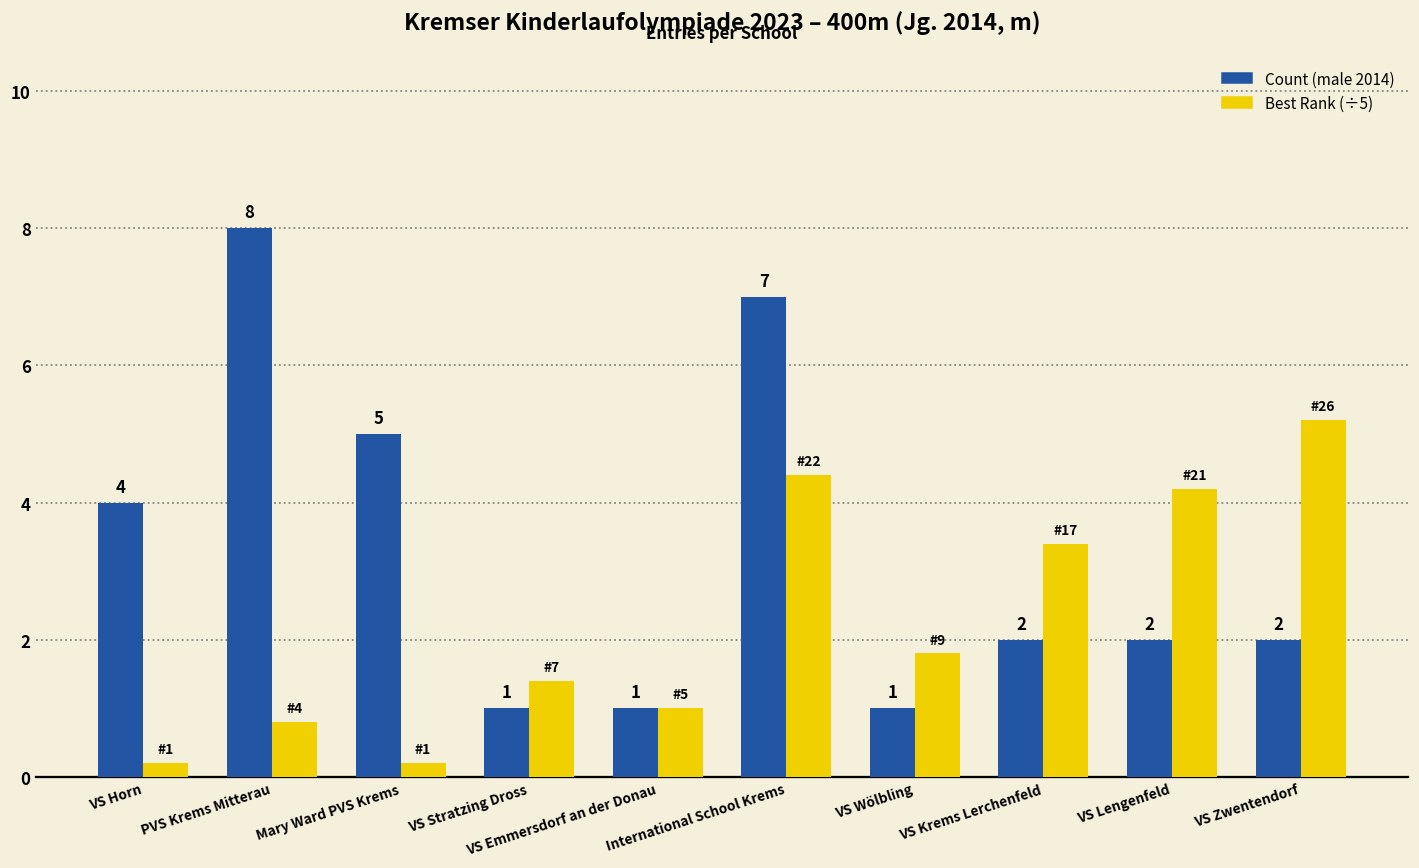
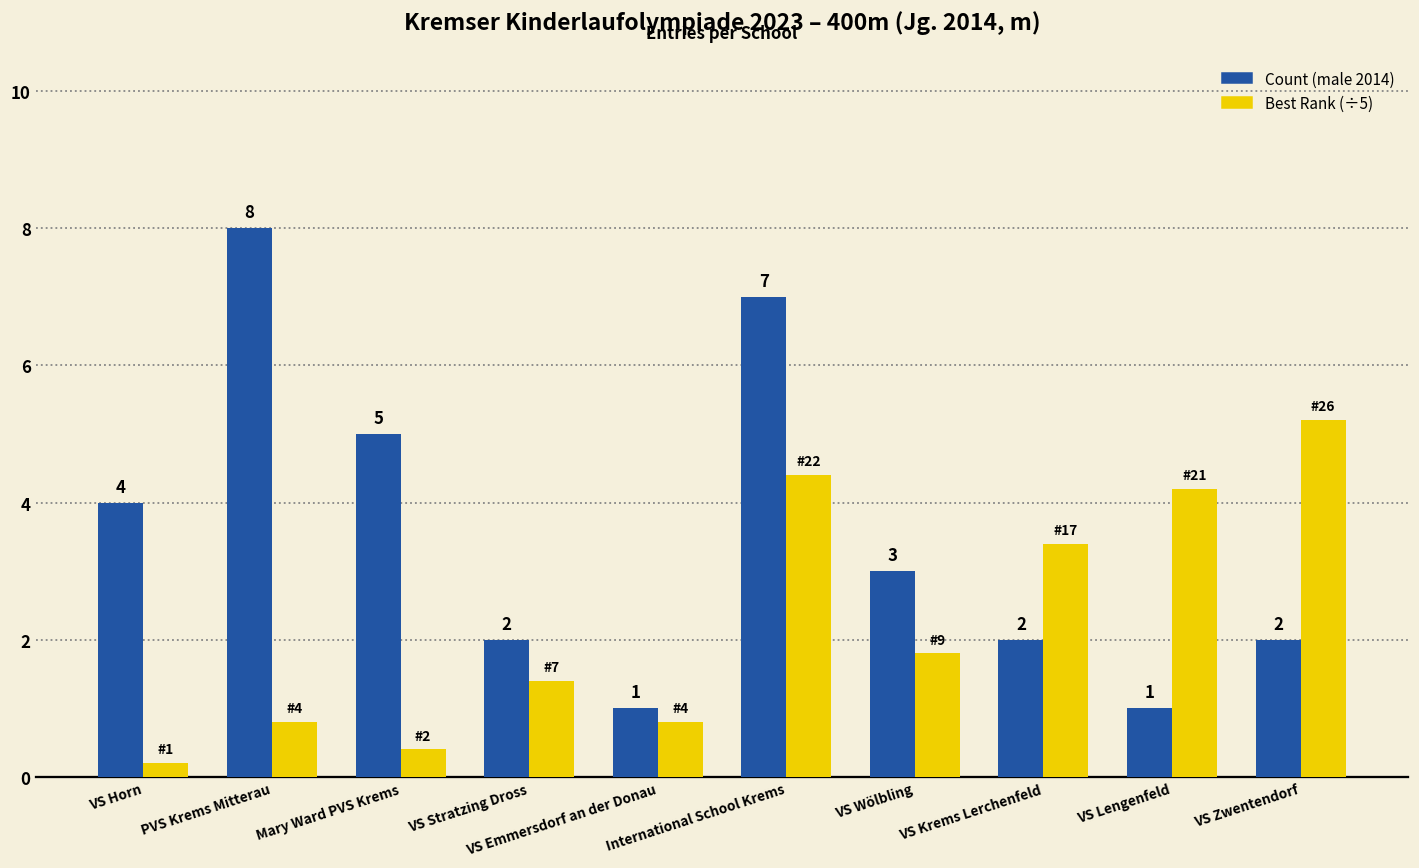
Best Rank (÷5), Mary Ward PVS Krems: 1 -> 2
Count (male 2014), VS Stratzing Dross: 1 -> 2
Best Rank (÷5), VS Emmersdorf an der Donau: 5 -> 4
Count (male 2014), VS Wölbling: 1 -> 3
Count (male 2014), VS Lengenfeld: 2 -> 1
